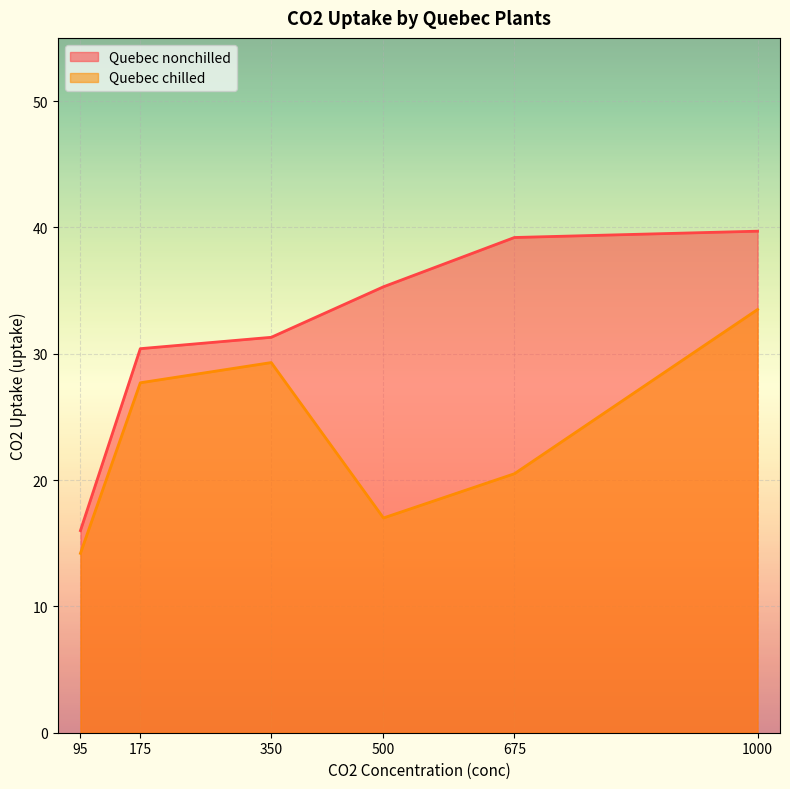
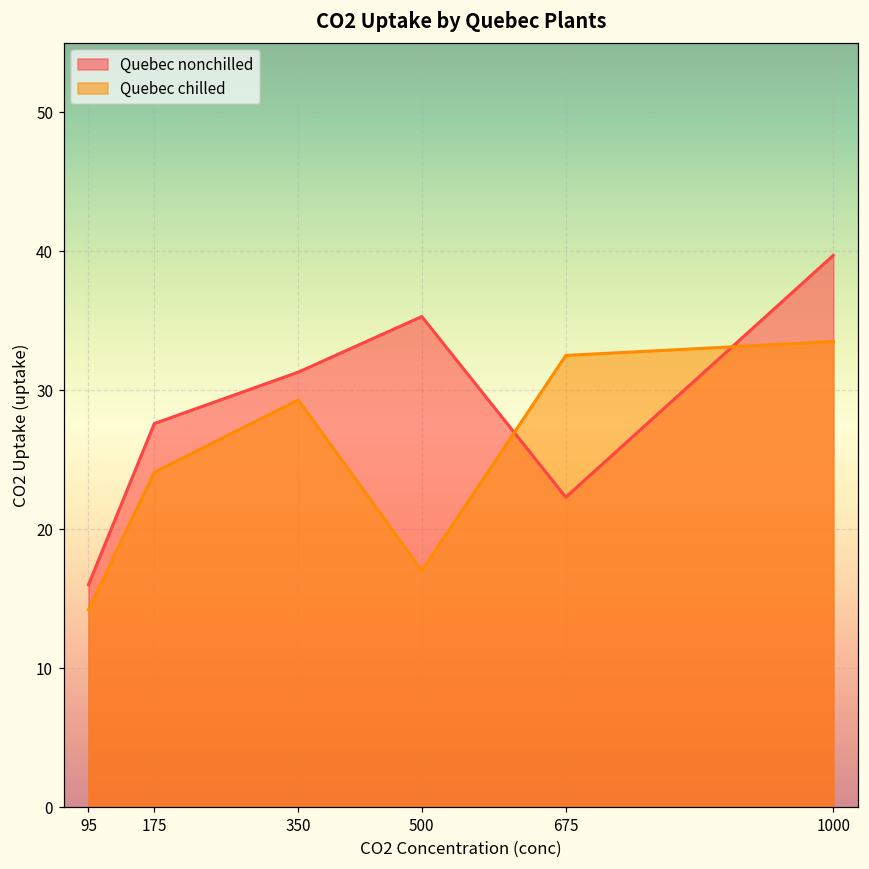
Quebec nonchilled, 175: 30.4 -> 27.6
Quebec chilled, 175: 27.7 -> 24.1
Quebec nonchilled, 675: 39.2 -> 22.3
Quebec chilled, 675: 20.5 -> 32.5
